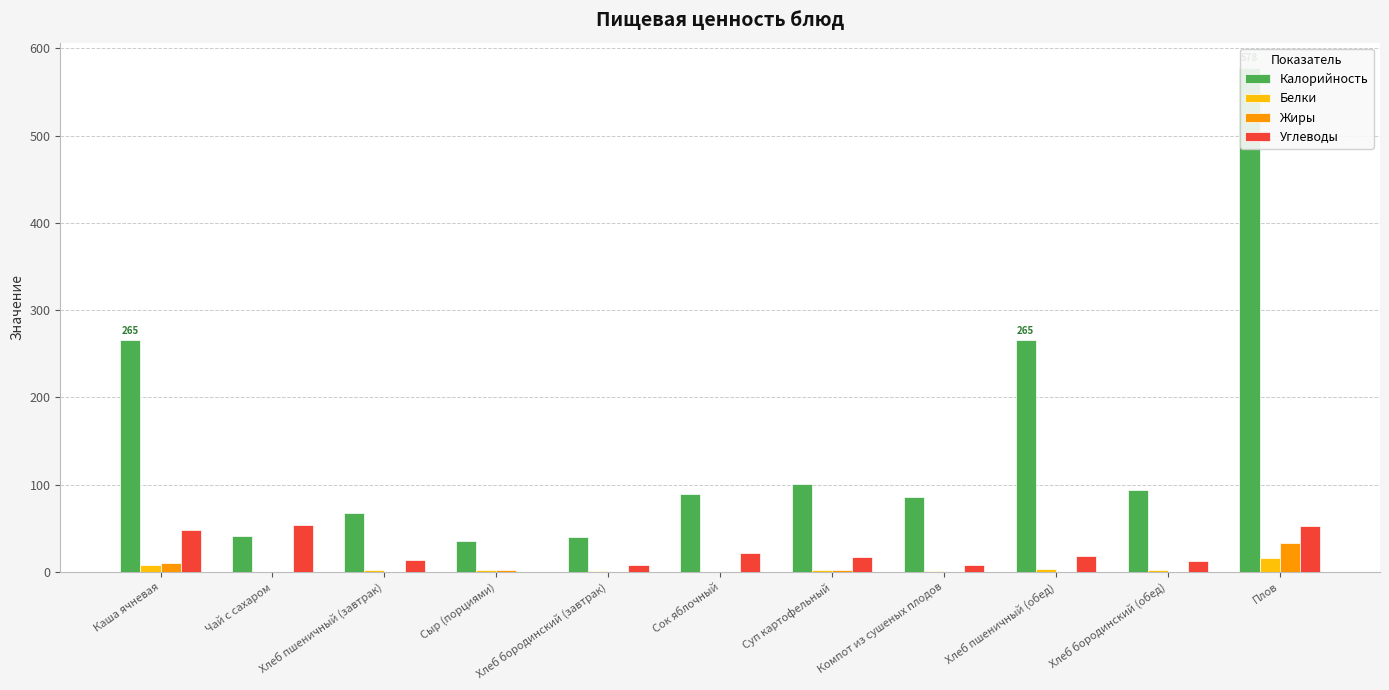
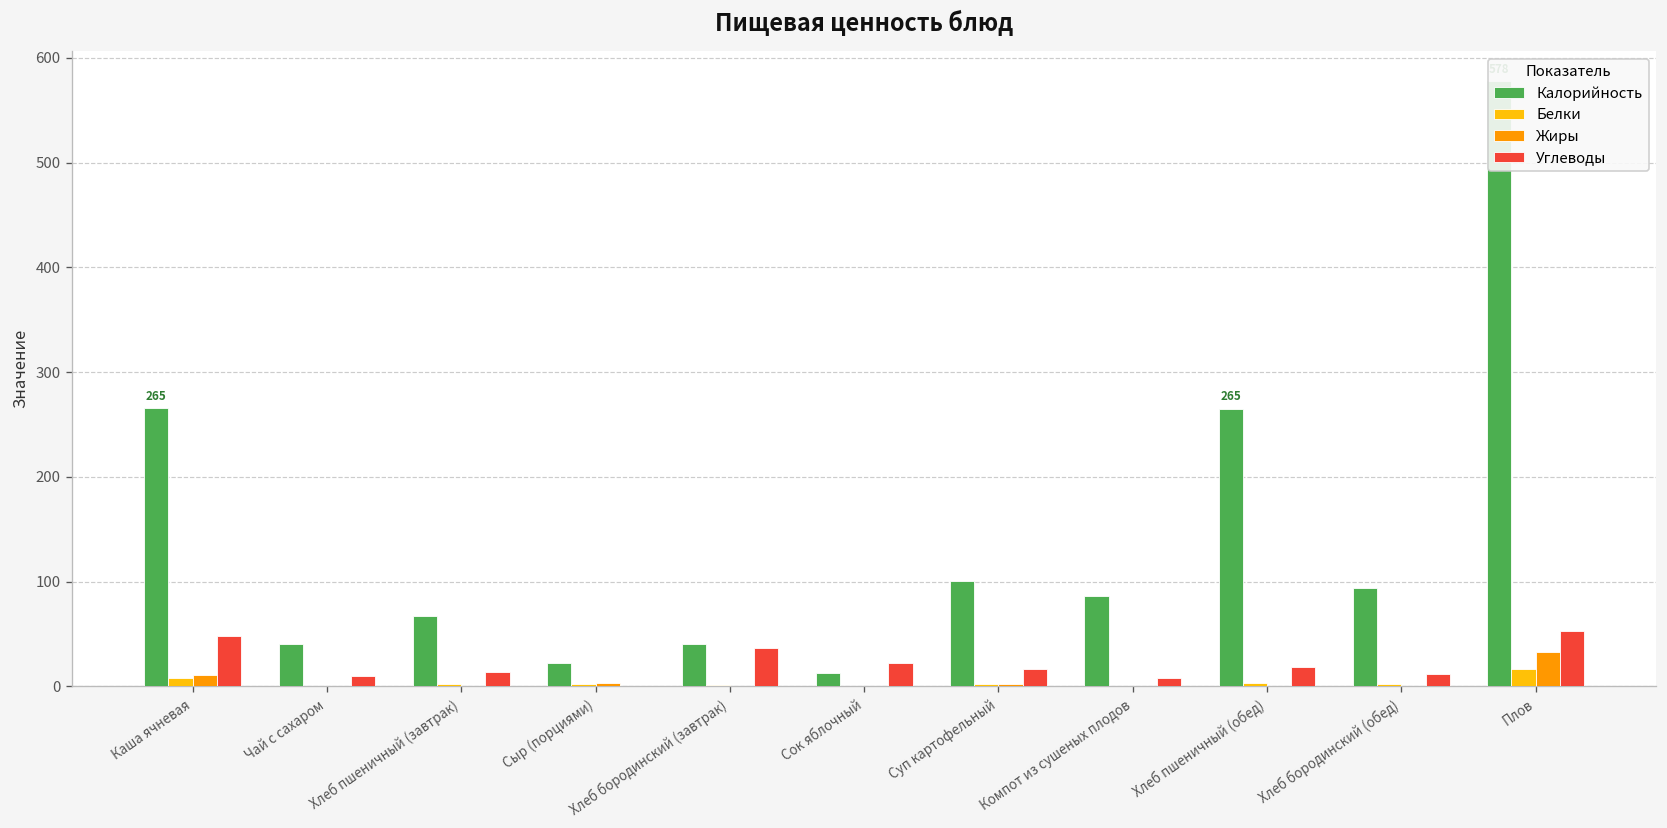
Углеводы, Чай с сахаром: 50 -> 10
Калорийность, Сыр (порциями): 40 -> 20
Углеводы, Хлеб бородинский (завтрак): 10 -> 40
Калорийность, Сок яблочный: 90 -> 10
